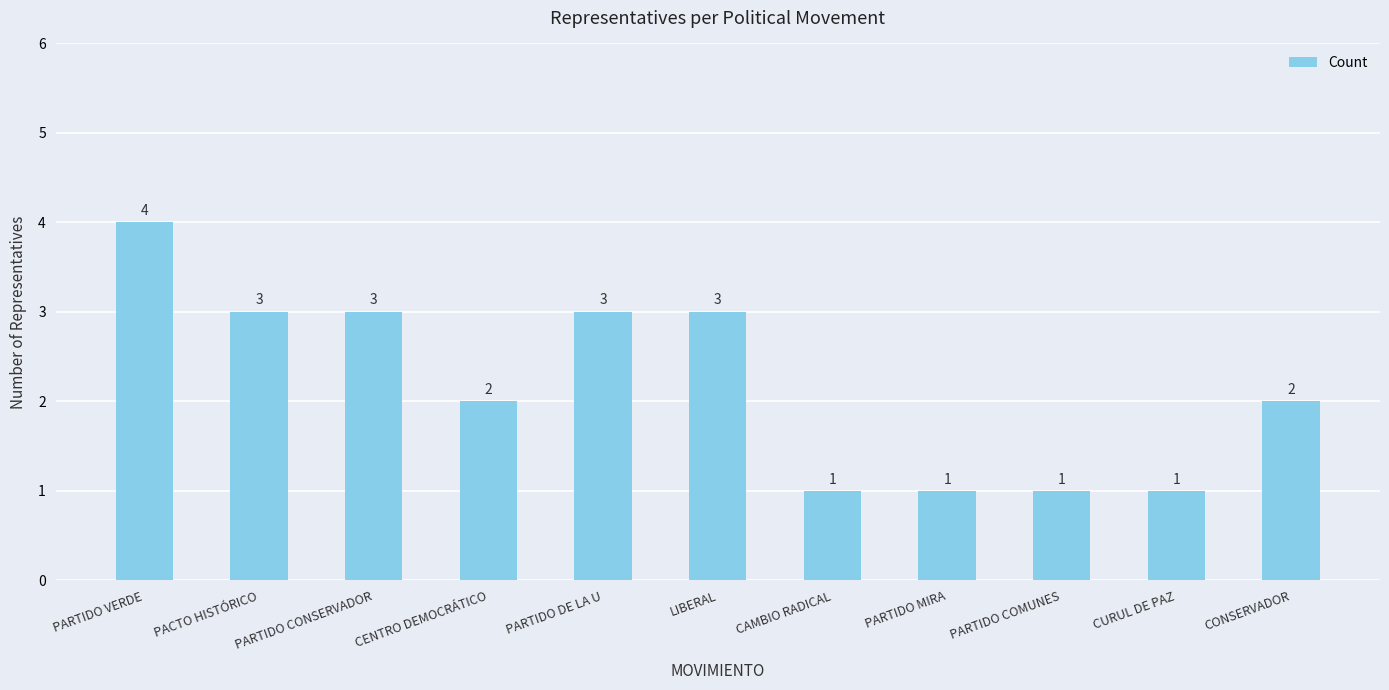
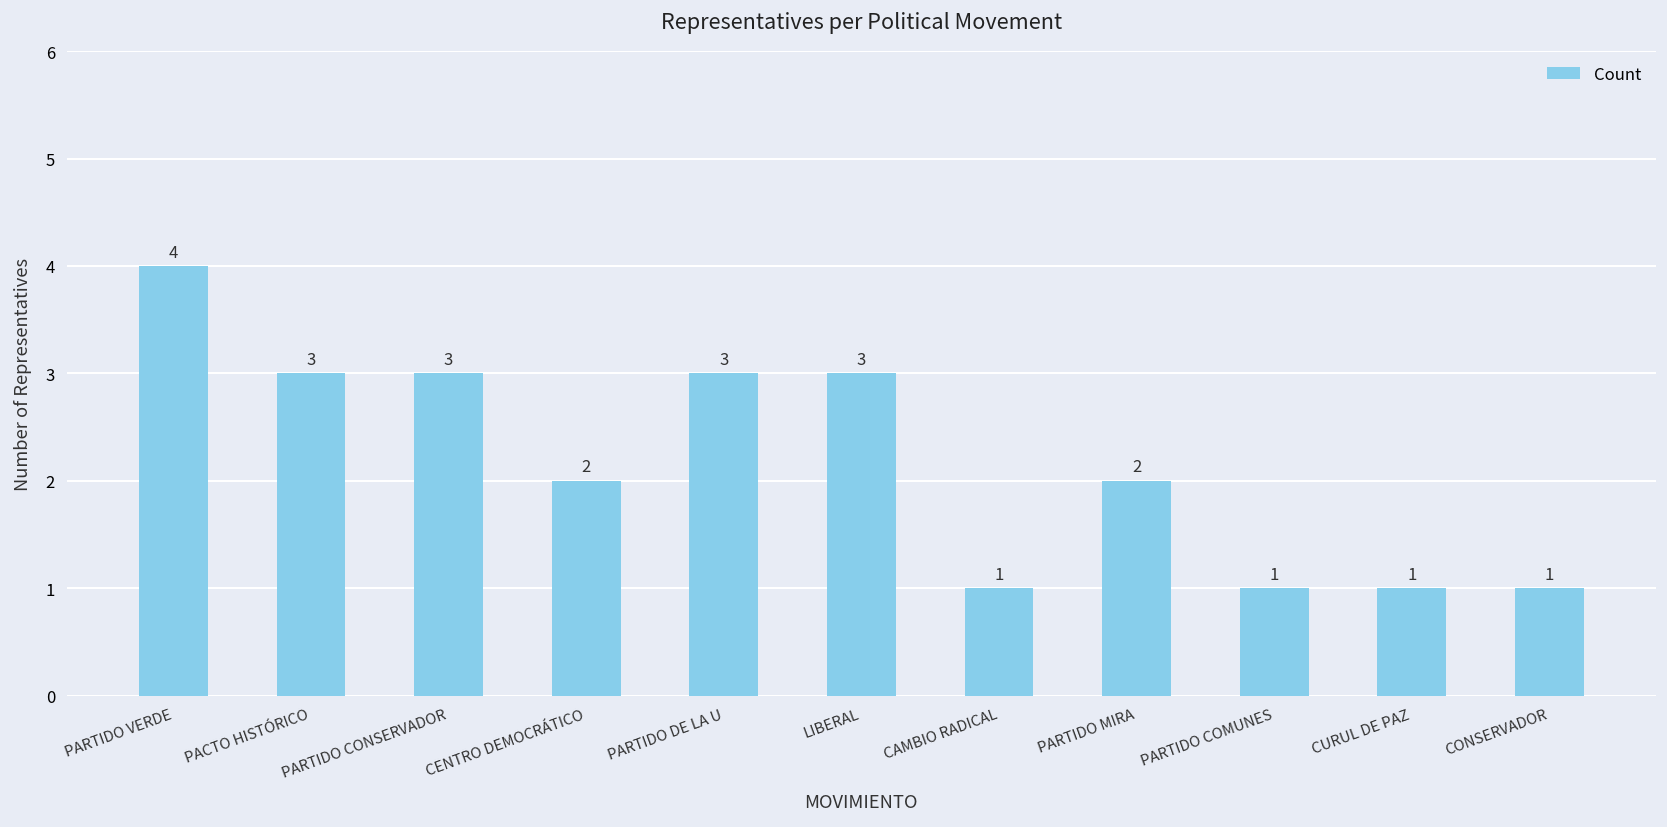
PARTIDO MIRA: 1 -> 2
CONSERVADOR: 2 -> 1
